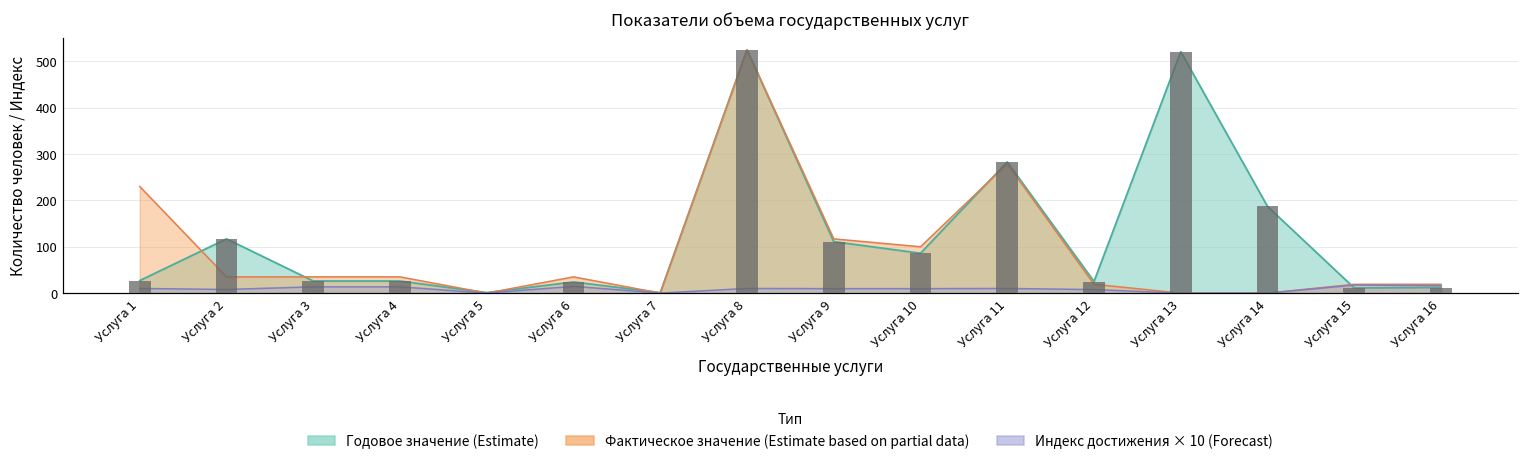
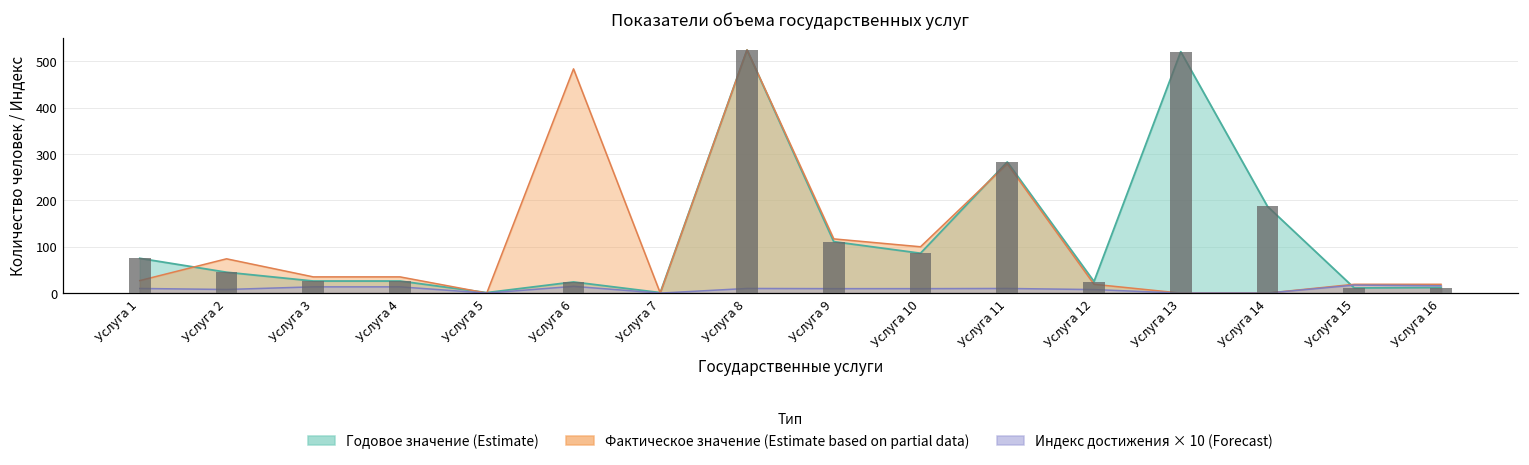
Годовое значение (Estimate), Услуга 1: 30 -> 80
Фактическое значение (Estimate based on partial data), Услуга 1: 230 -> 30
Годовое значение (Estimate), Услуга 2: 120 -> 50
Фактическое значение (Estimate based on partial data), Услуга 2: 40 -> 70
Фактическое значение (Estimate based on partial data), Услуга 6: 40 -> 480
